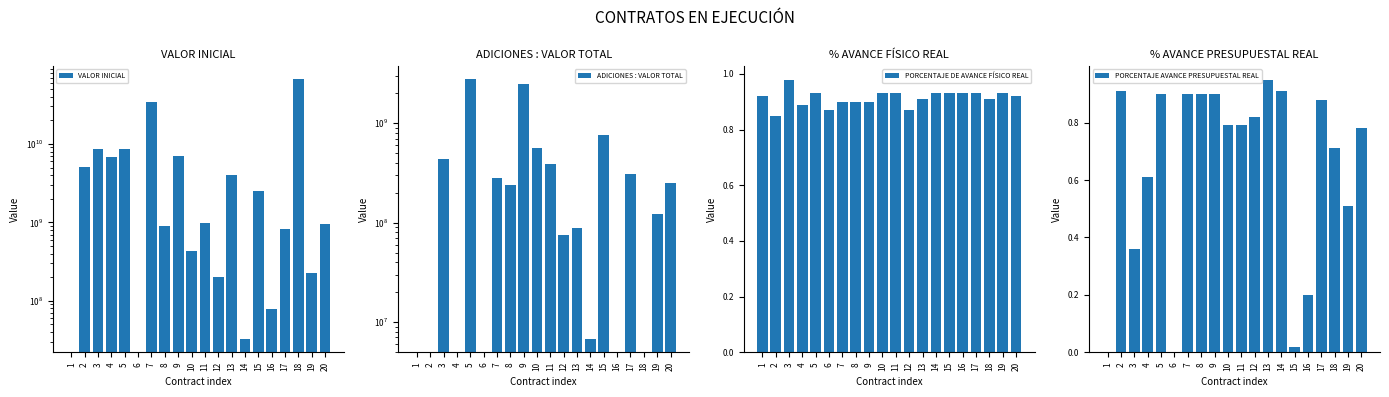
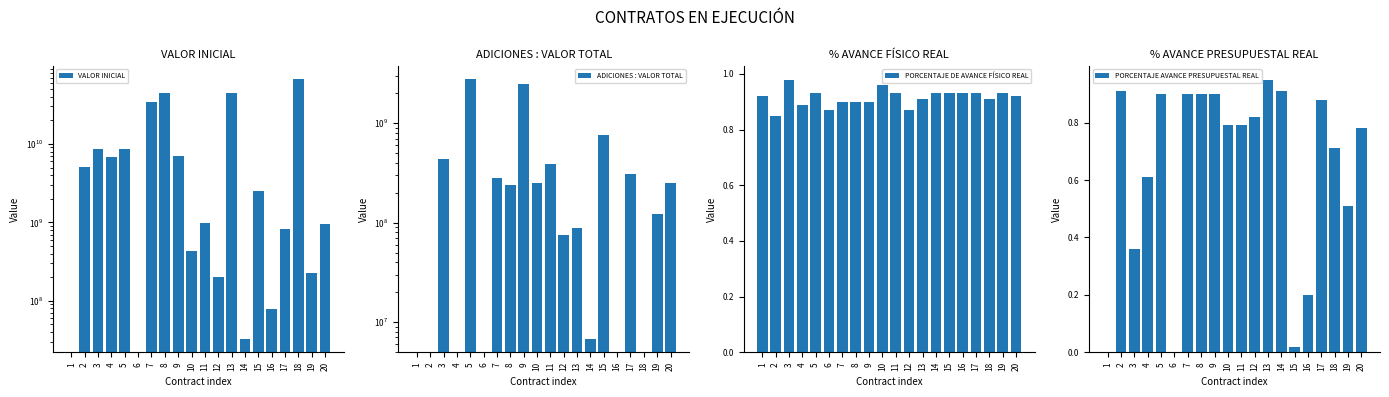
VALOR INICIAL, 8: 900000000 -> 40000000000
VALOR INICIAL, 13: 4000000000 -> 40000000000
ADICIONES : VALOR TOTAL, 10: 600000000 -> 250000000
% AVANCE FÍSICO REAL, 10: 0.93 -> 0.96
